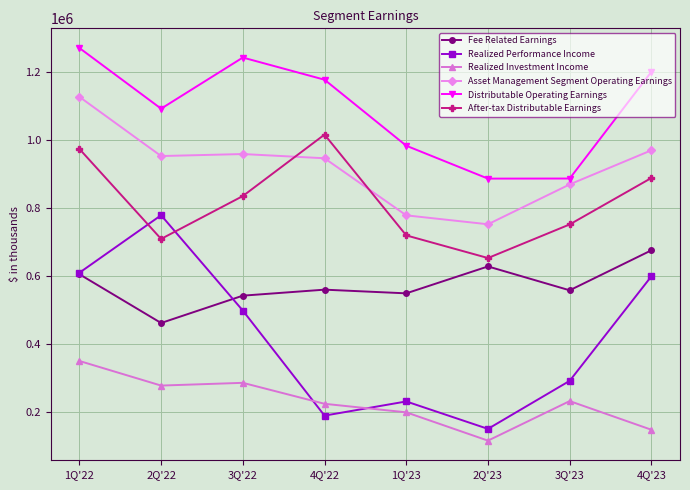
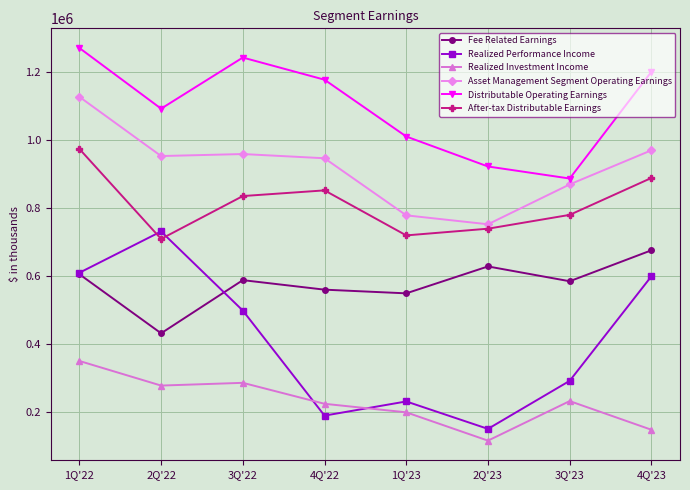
Fee Related Earnings, 2Q'22: 460000 -> 430000
Realized Performance Income, 2Q'22: 780000 -> 730000
Fee Related Earnings, 3Q'22: 540000 -> 590000
After-tax Distributable Earnings, 4Q'22: 1020000 -> 850000
Distributable Operating Earnings, 1Q'23: 980000 -> 1010000
Distributable Operating Earnings, 2Q'23: 890000 -> 920000
After-tax Distributable Earnings, 2Q'23: 650000 -> 740000
Fee Related Earnings, 3Q'23: 560000 -> 580000
After-tax Distributable Earnings, 3Q'23: 750000 -> 780000
